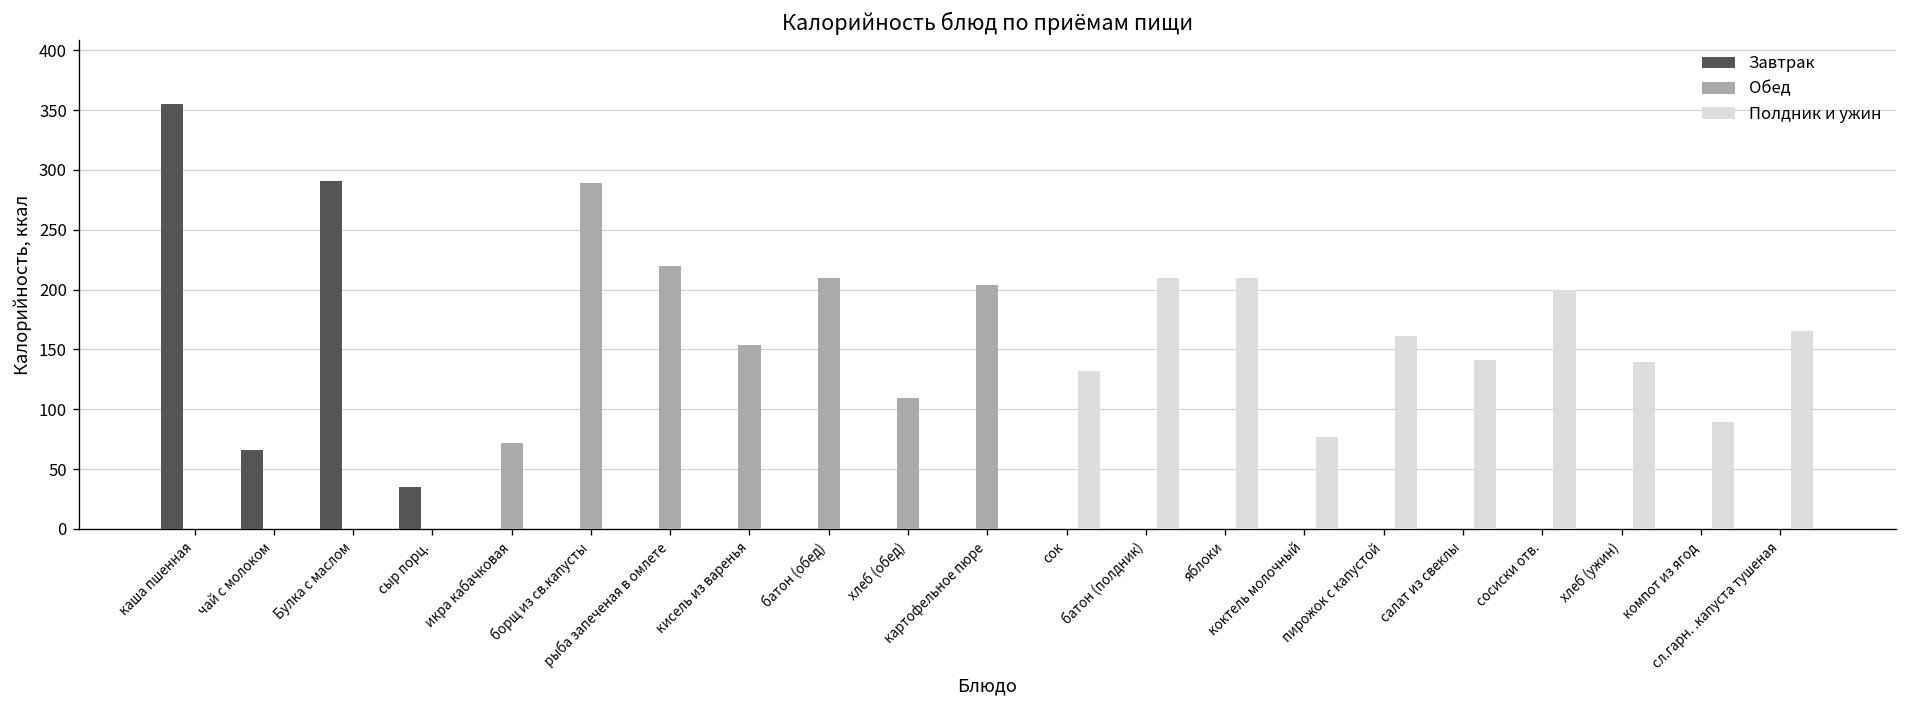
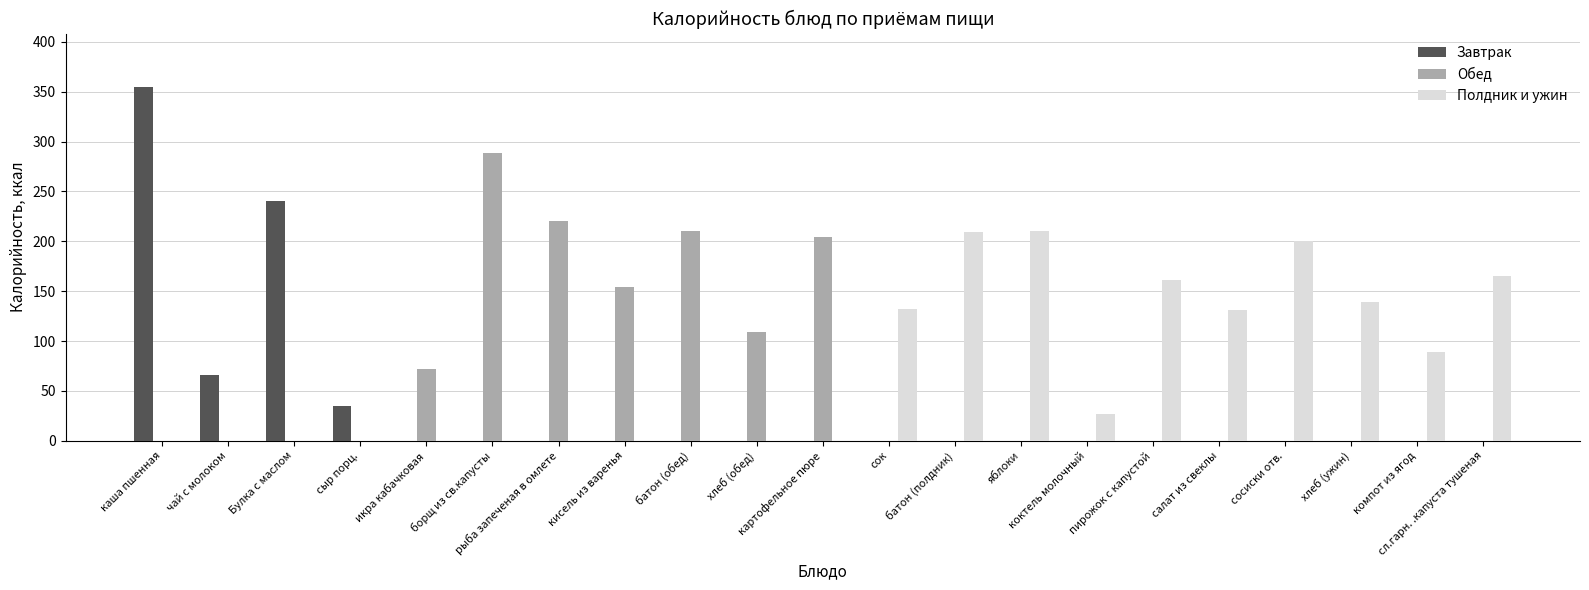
Завтрак, Булка с маслом: 290 -> 240
Полдник и ужин, коктель молочный: 80 -> 30
Полдник и ужин, салат из свеклы: 140 -> 130
